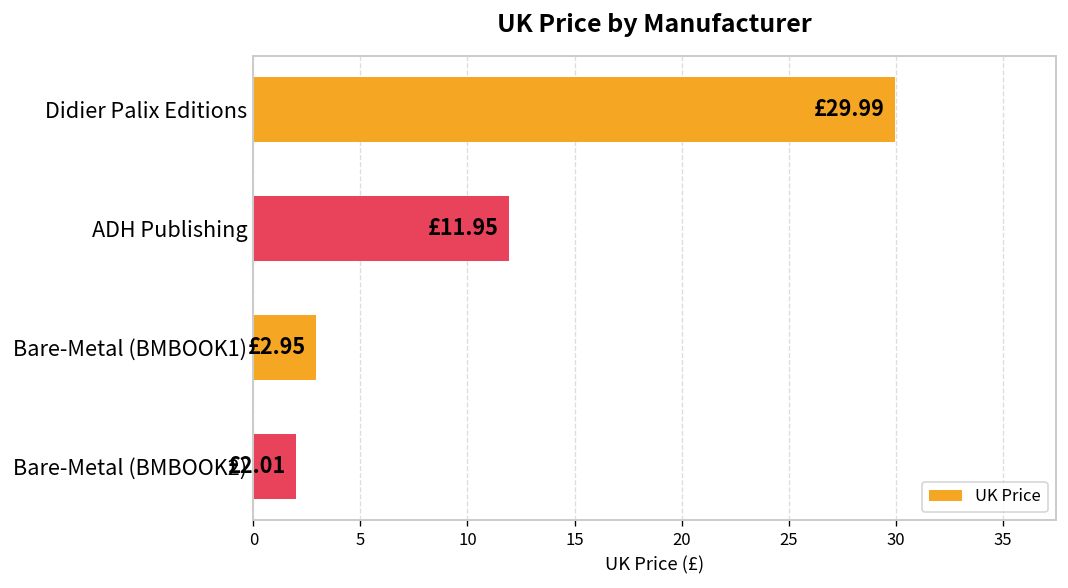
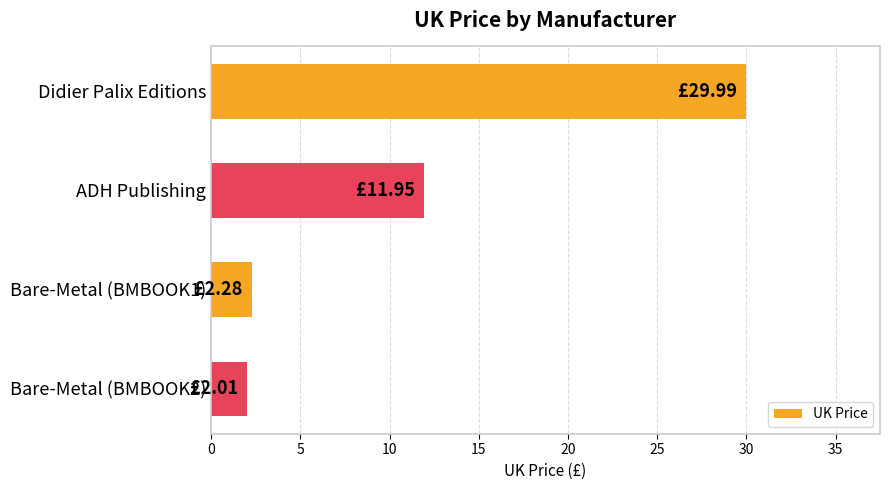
Bare-Metal (BMBOOK1): £2.95 -> £2.28
